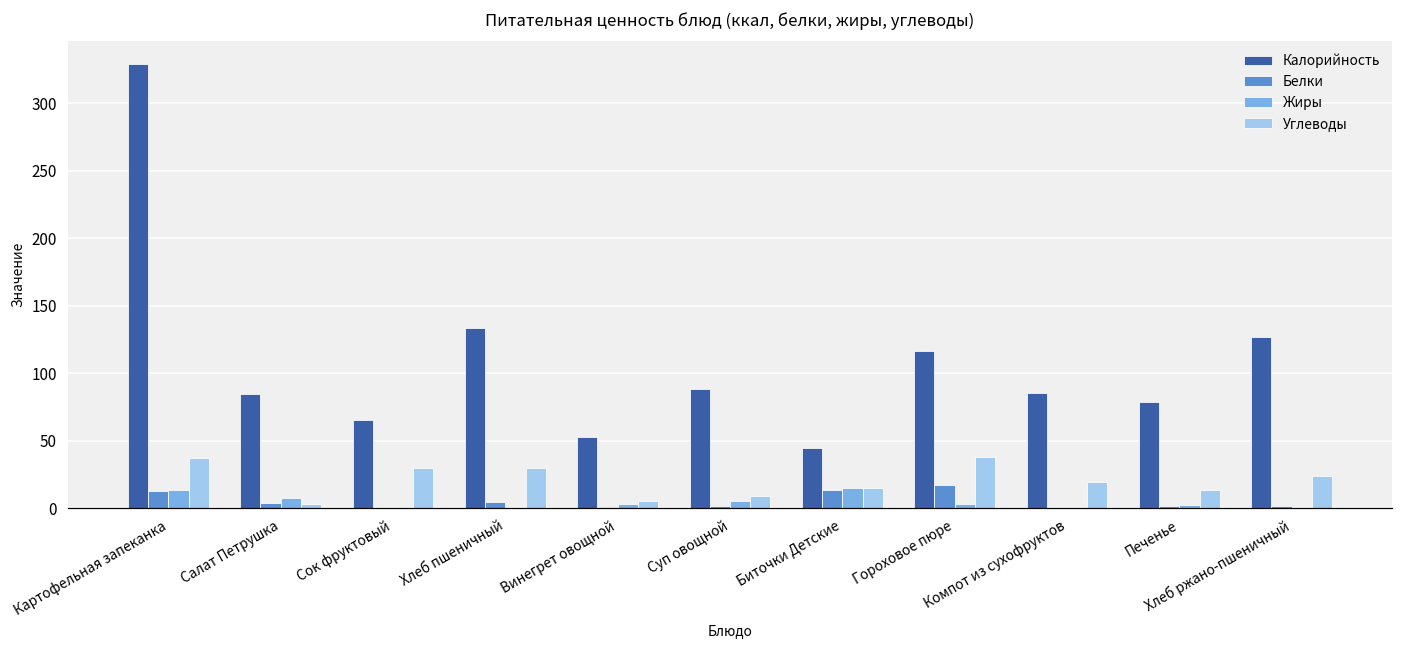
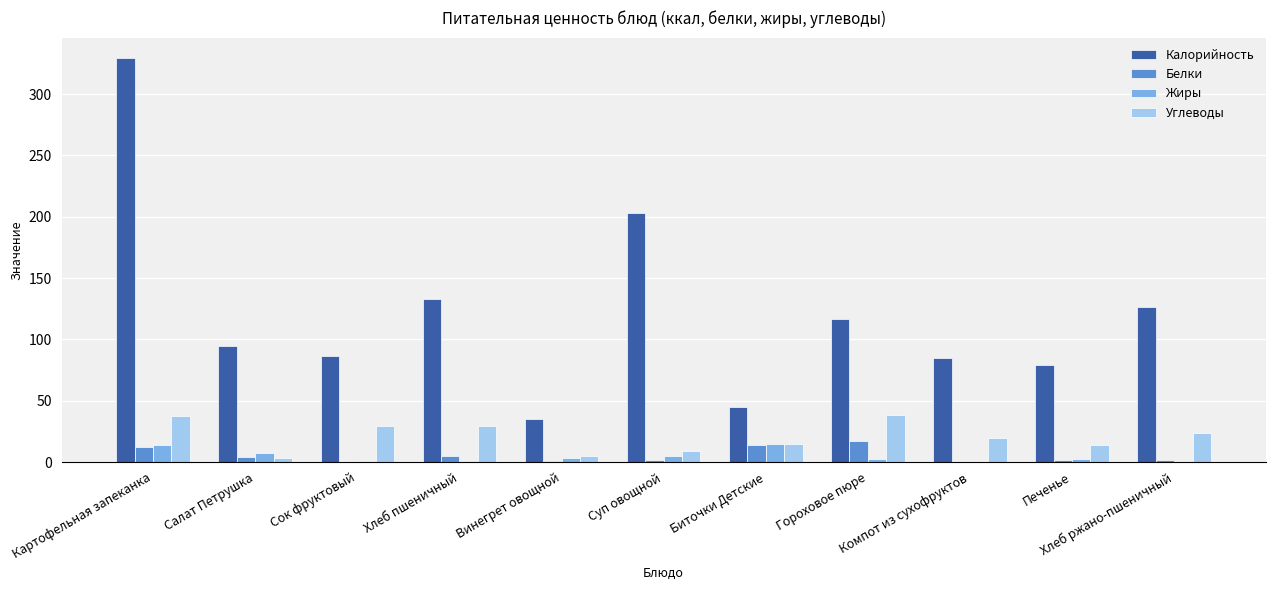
Калорийность, Салат Петрушка: 85 -> 95
Калорийность, Сок фруктовый: 66 -> 86
Калорийность, Винегрет овощной: 53 -> 35
Калорийность, Суп овощной: 88 -> 203
